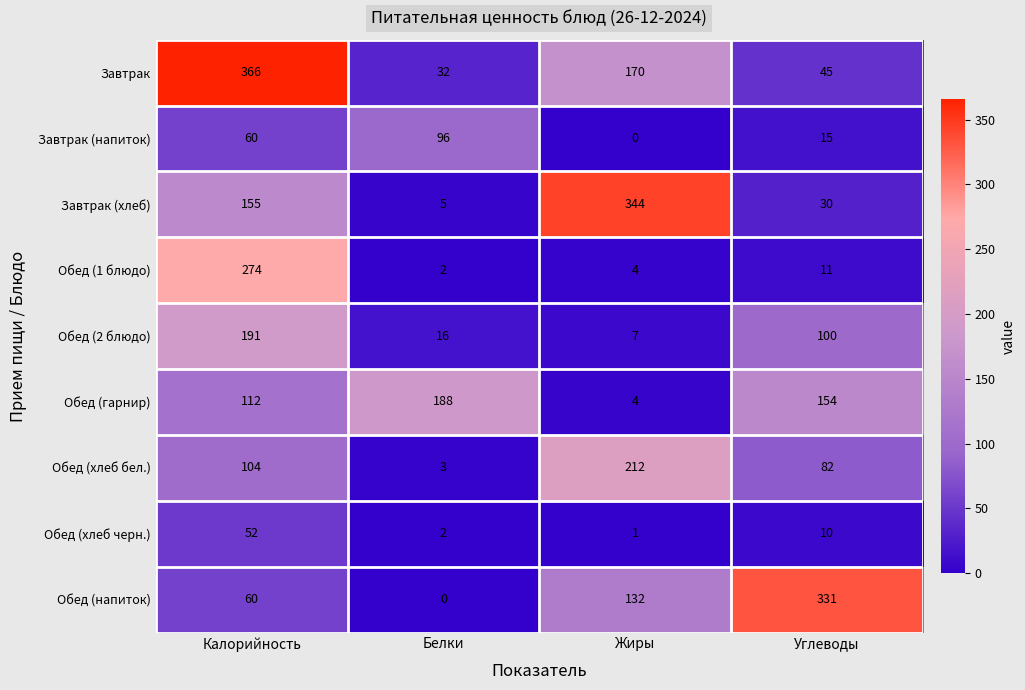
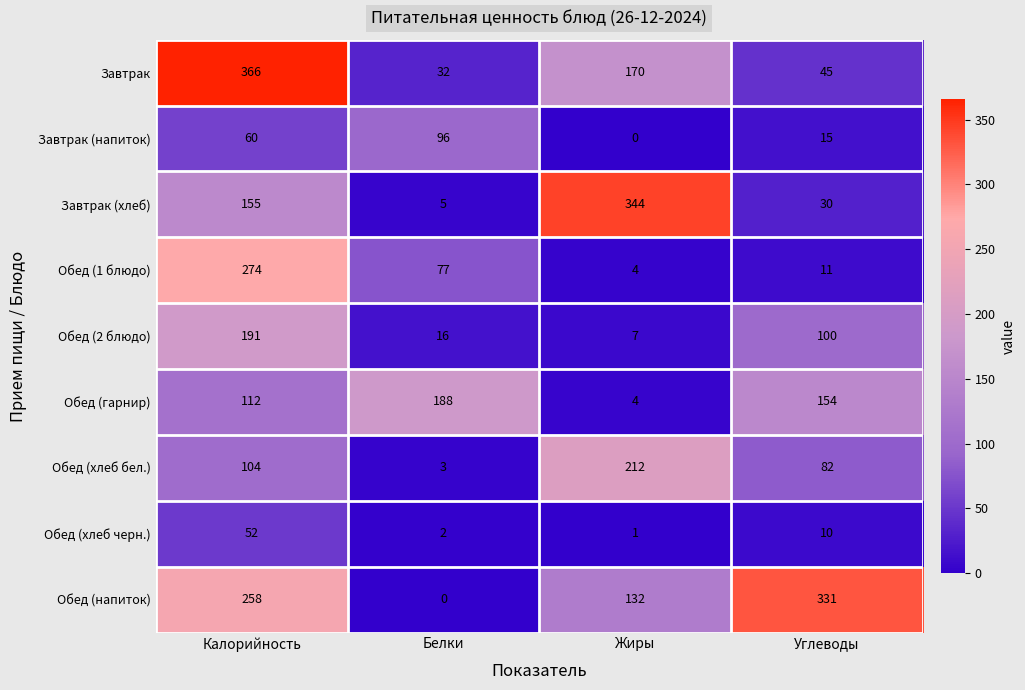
Обед (1 блюдо), Белки: 2 -> 77
Обед (напиток), Калорийность: 60 -> 258
